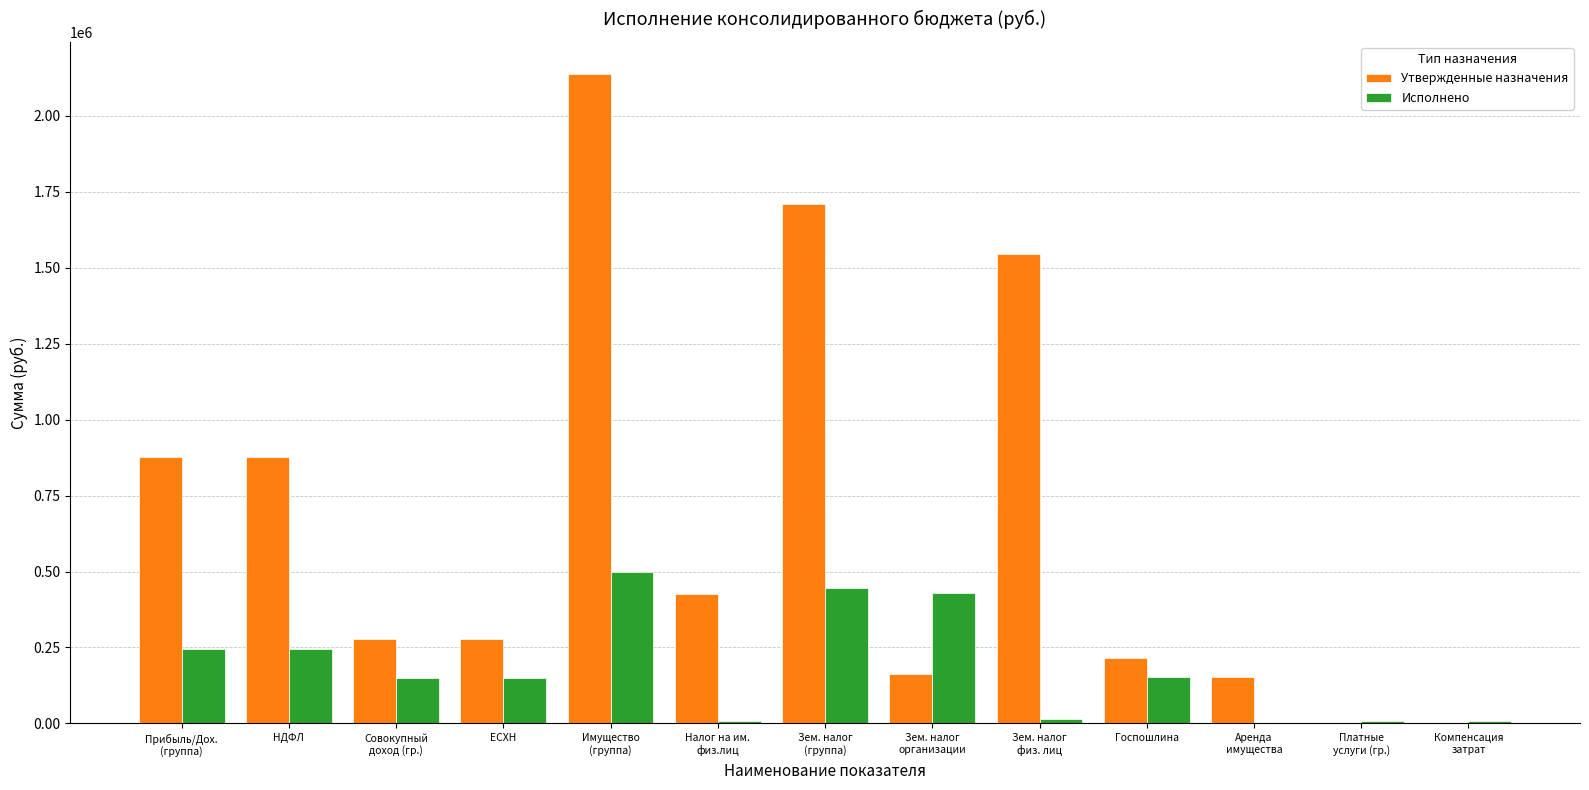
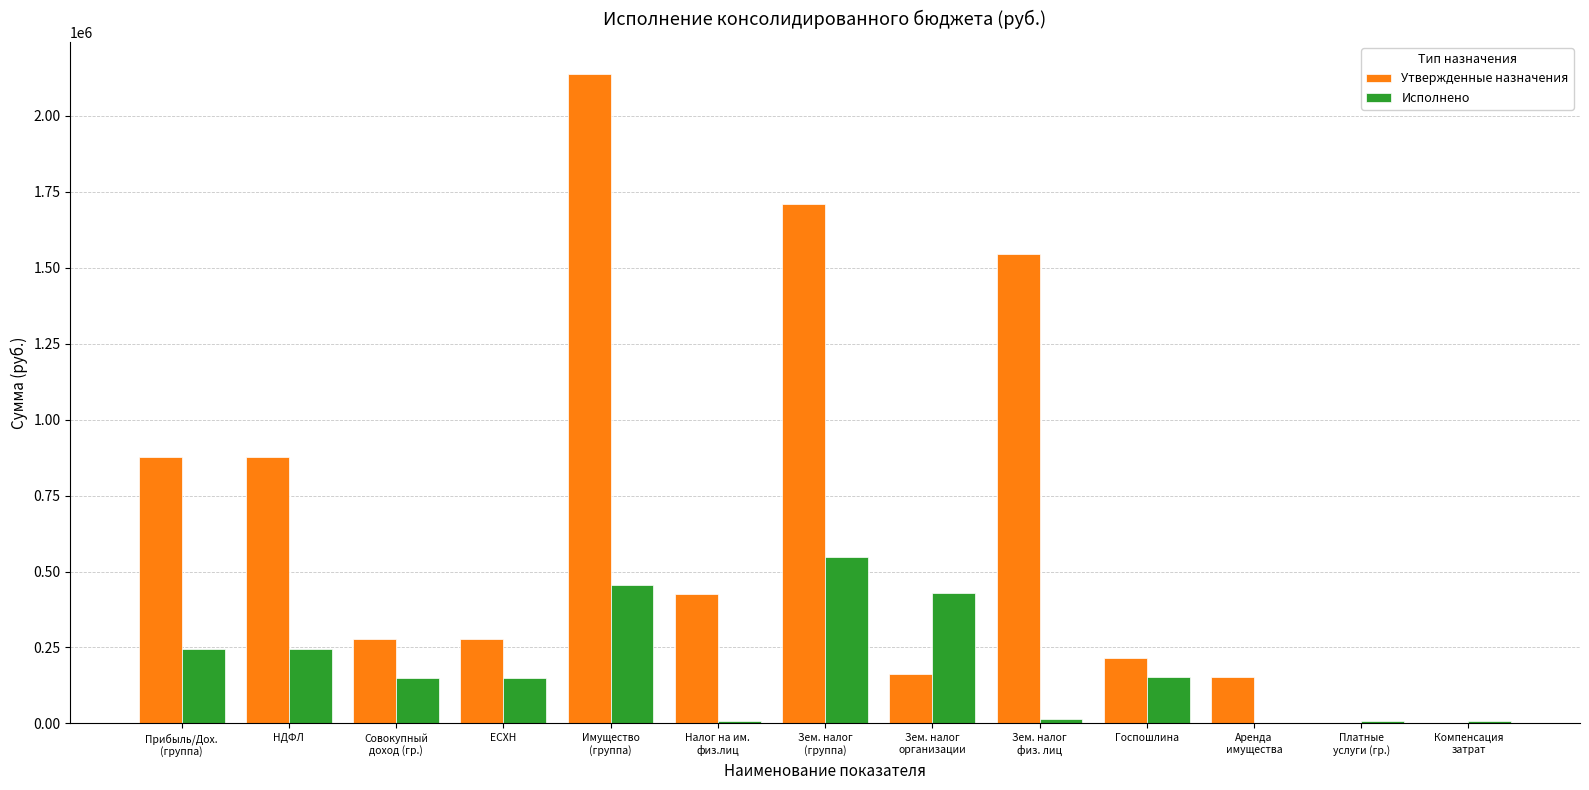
Исполнено, Имущество (группа): 500000 -> 450000
Исполнено, Зем. налог (группа): 450000 -> 550000
